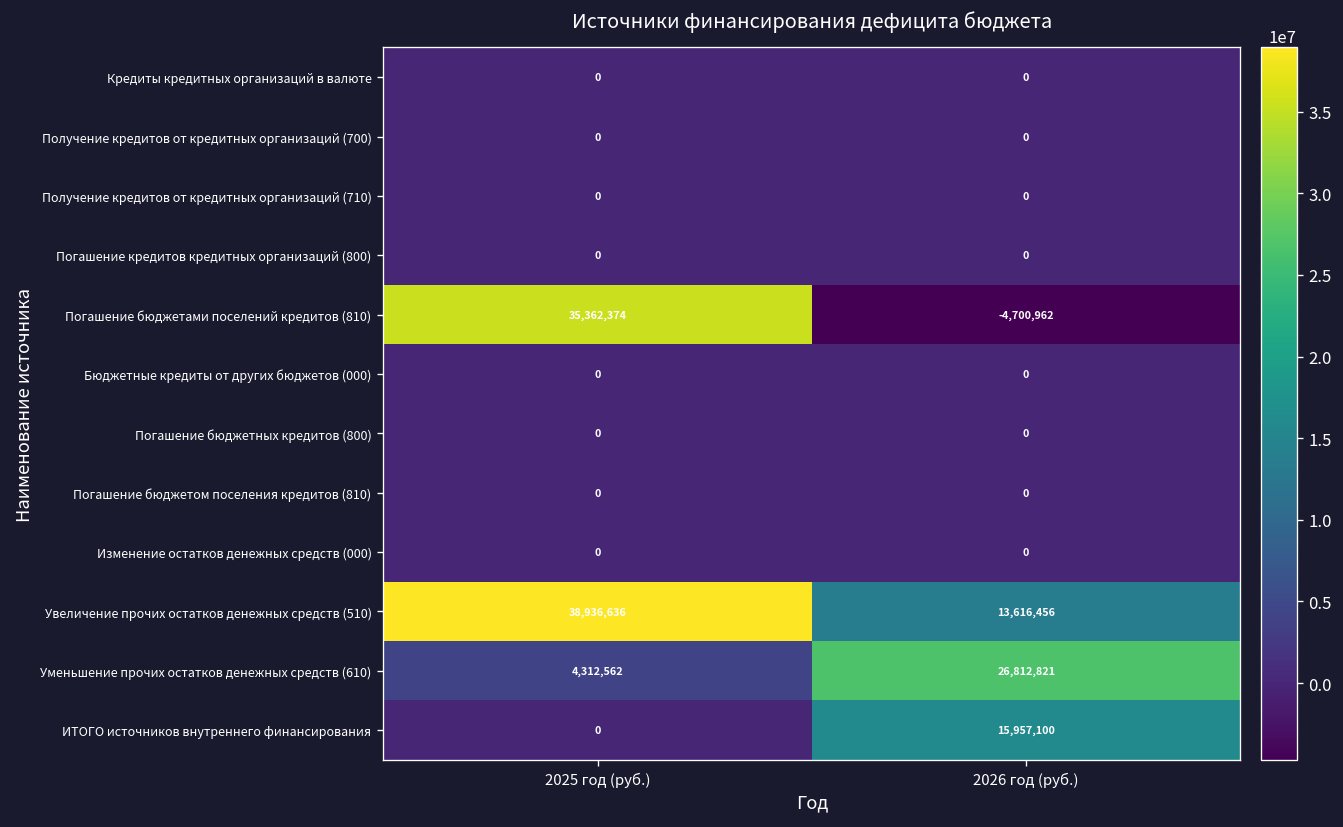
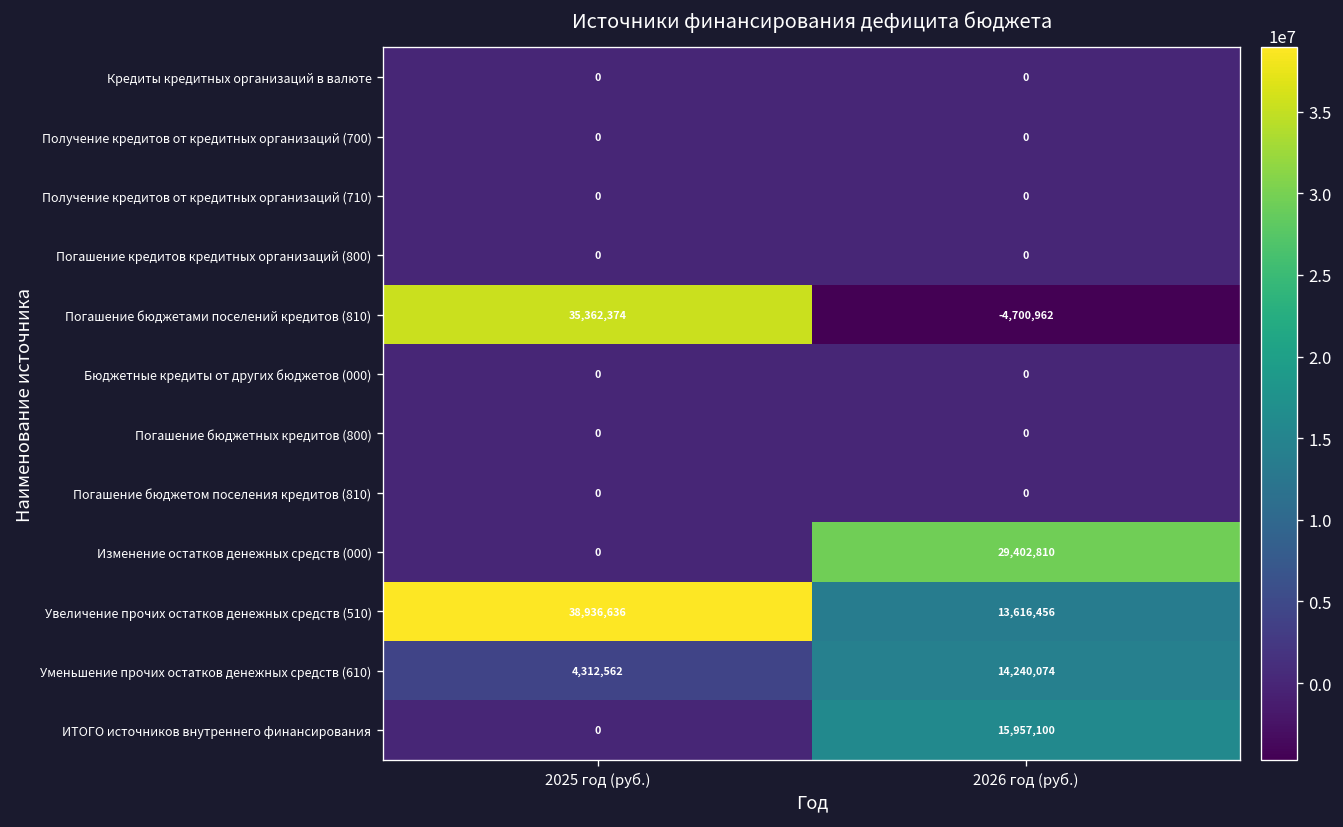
Изменение остатков денежных средств (000), 2026 год (руб.): 0 -> 29,402,810
Уменьшение прочих остатков денежных средств (610), 2026 год (руб.): 26,812,821 -> 14,240,074
